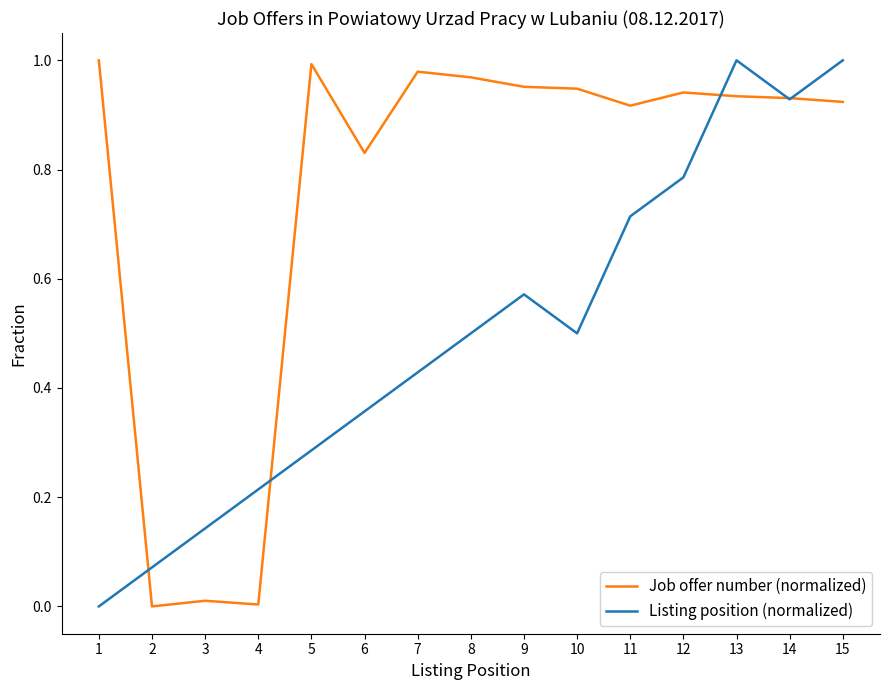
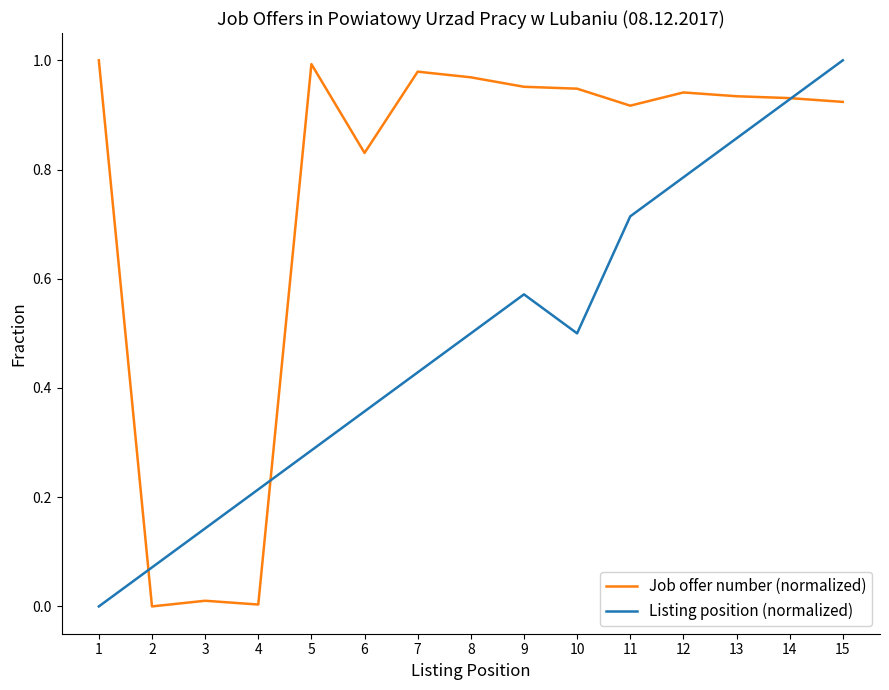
Listing position (normalized), 13: 1.00 -> 0.86
